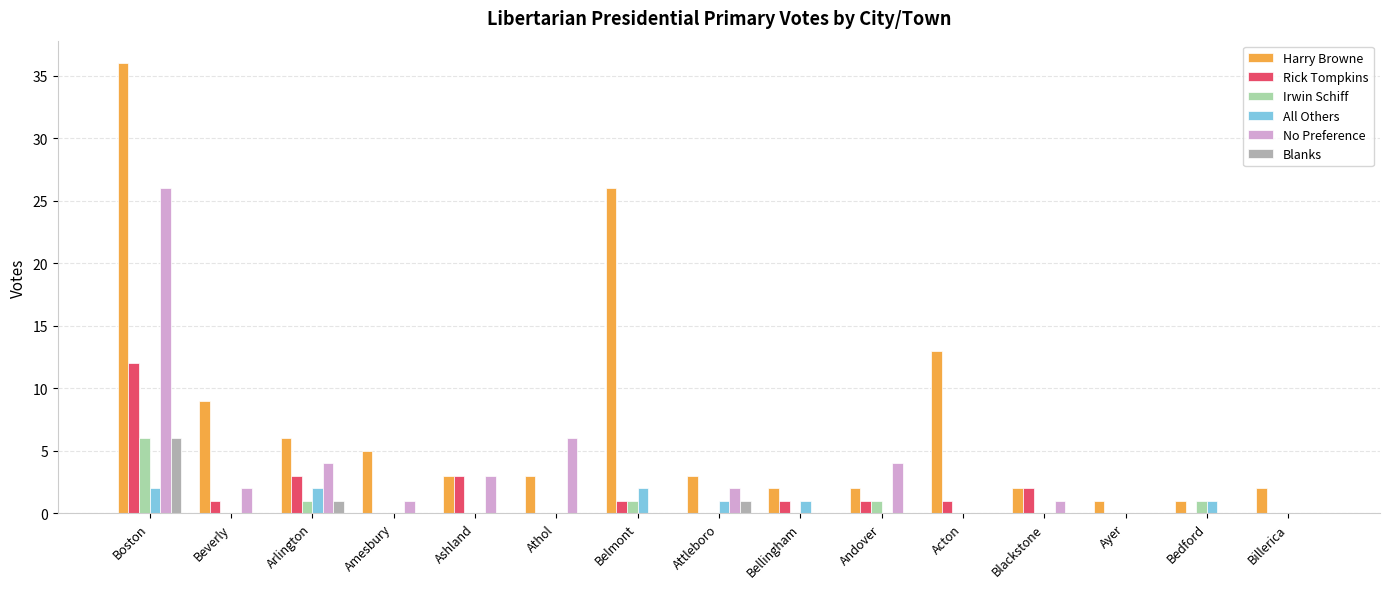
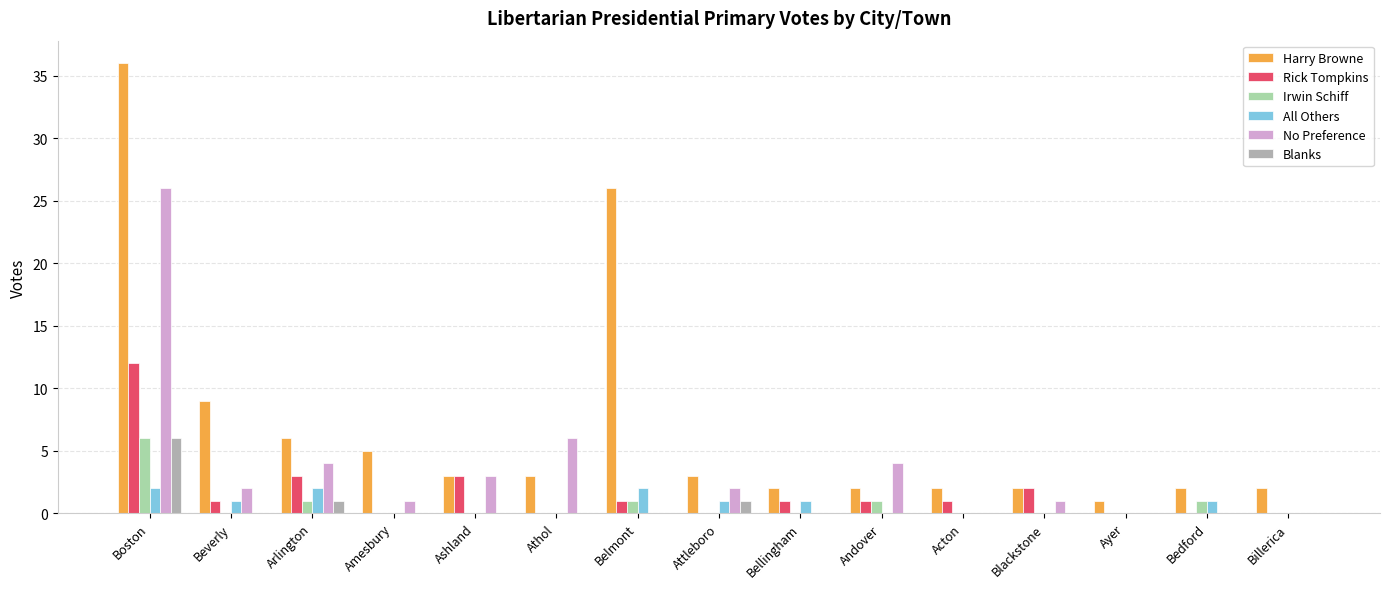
All Others, Beverly: 0 -> 1
Harry Browne, Acton: 13 -> 2
Harry Browne, Bedford: 1 -> 2
